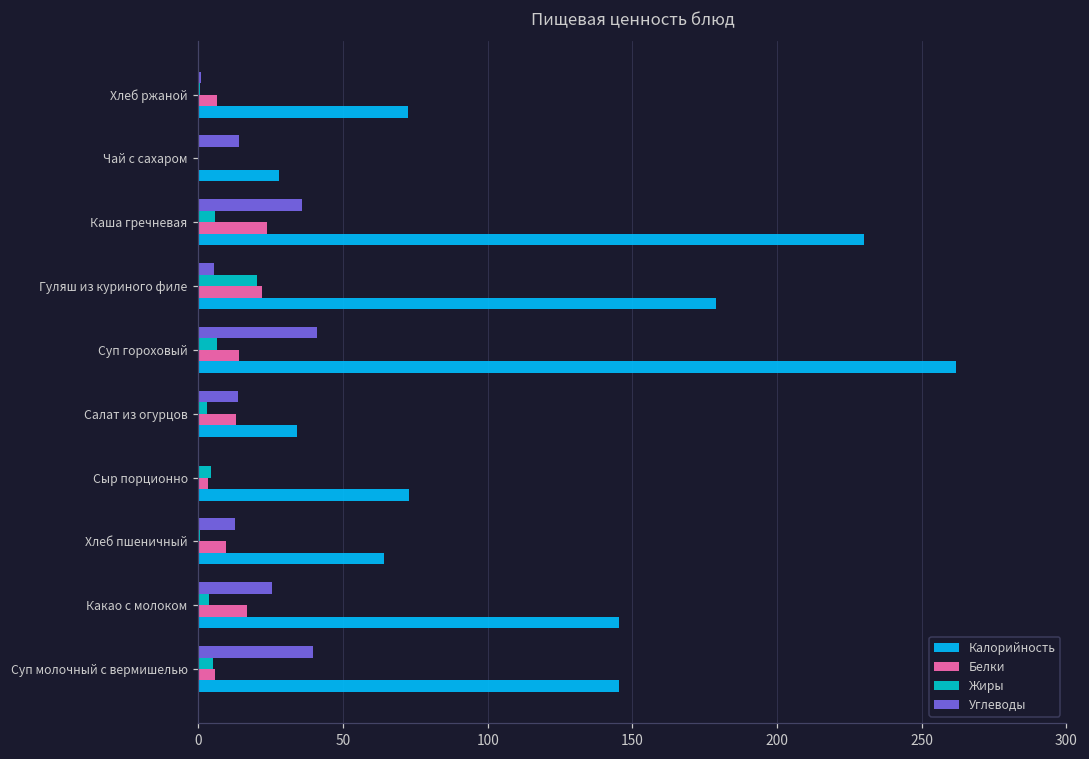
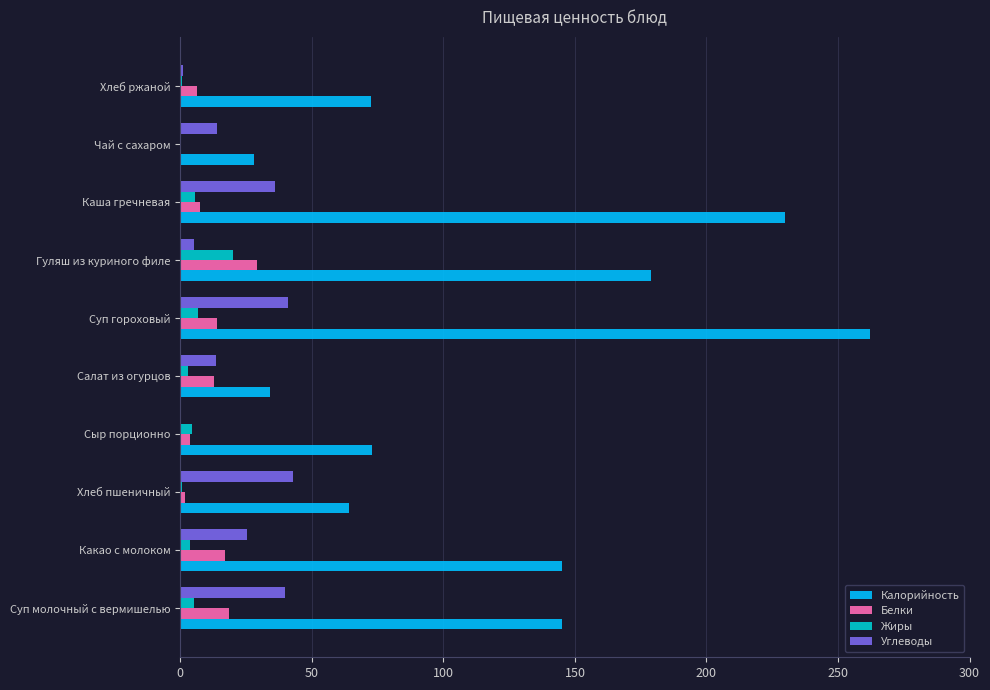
Белки, Каша гречневая: 24 -> 7
Белки, Гуляш из куриного филе: 22 -> 29
Углеводы, Хлеб пшеничный: 13 -> 43
Белки, Хлеб пшеничный: 10 -> 2
Белки, Суп молочный с вермишелью: 6 -> 18
